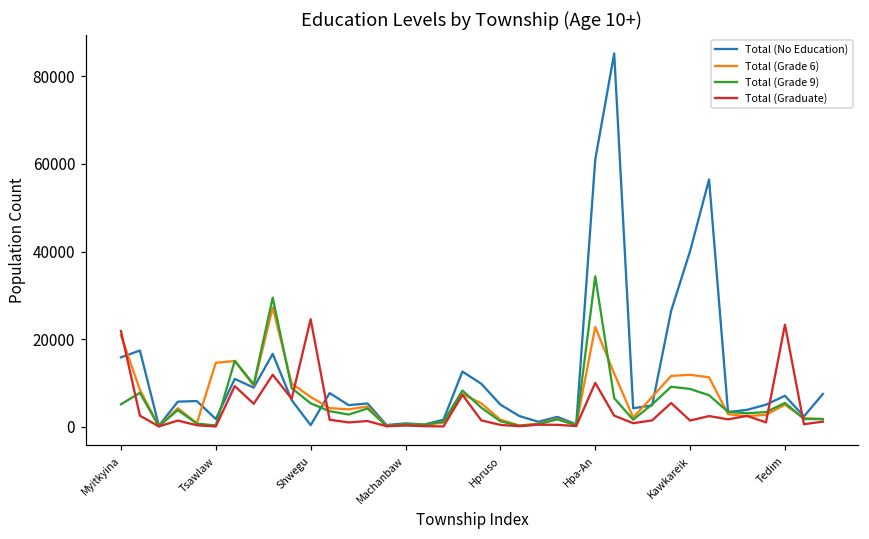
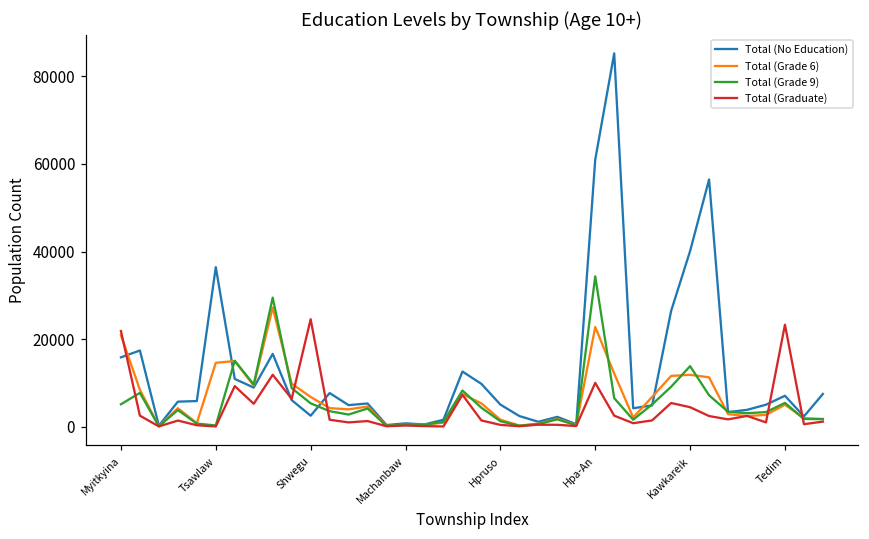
Total (No Education), Tsawlaw: 2000 -> 36000
Total (No Education), Shwegu: 0 -> 2000
Total (Grade 9), Kawkareik: 9000 -> 14000
Total (Graduate), Kawkareik: 1000 -> 4000
